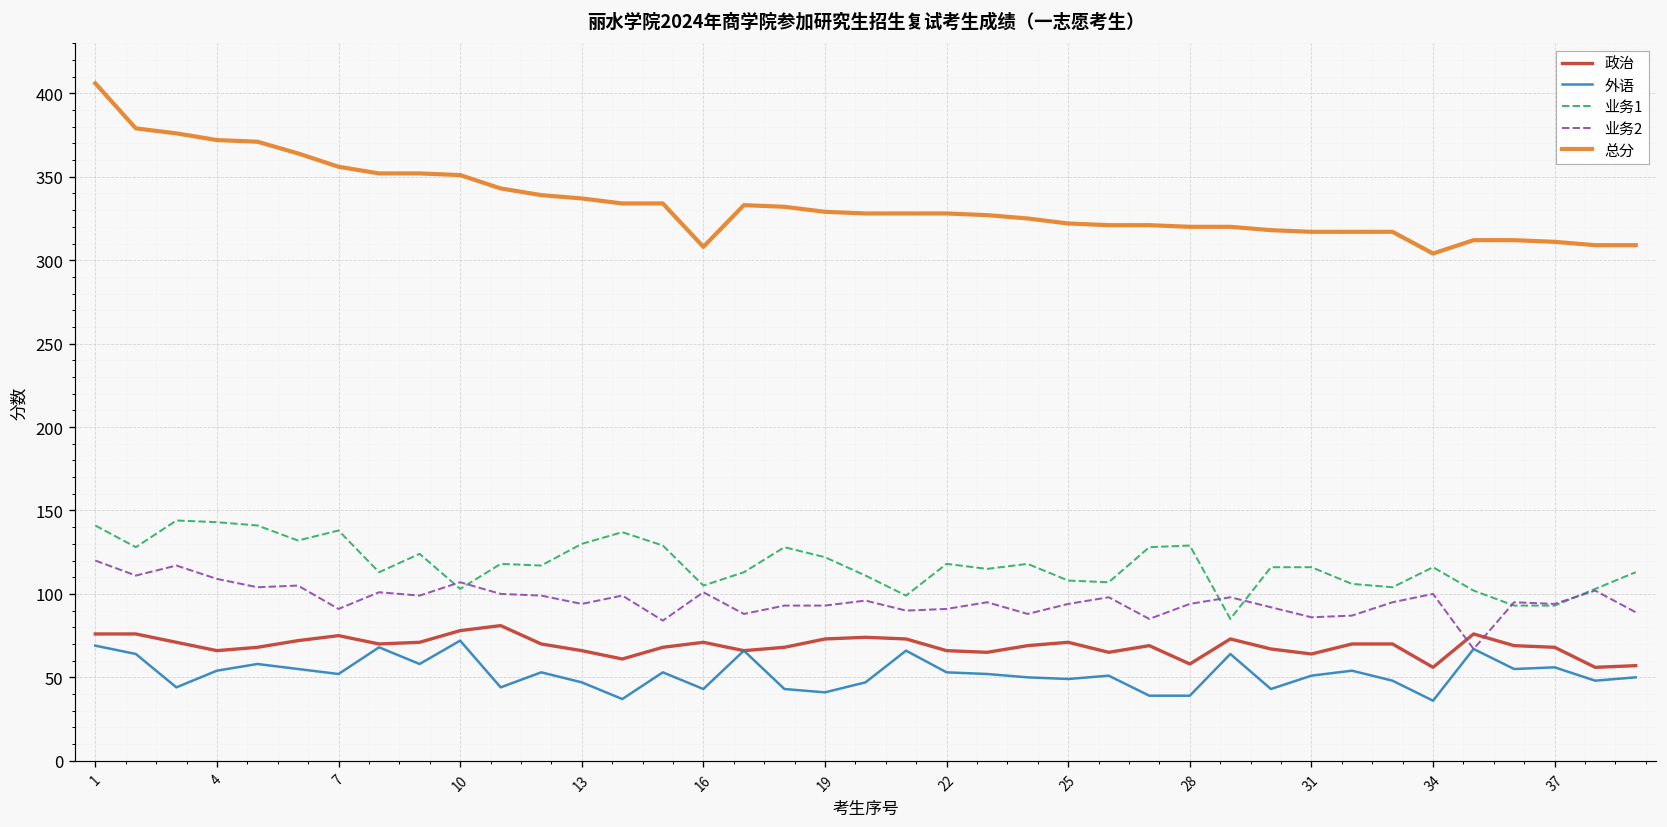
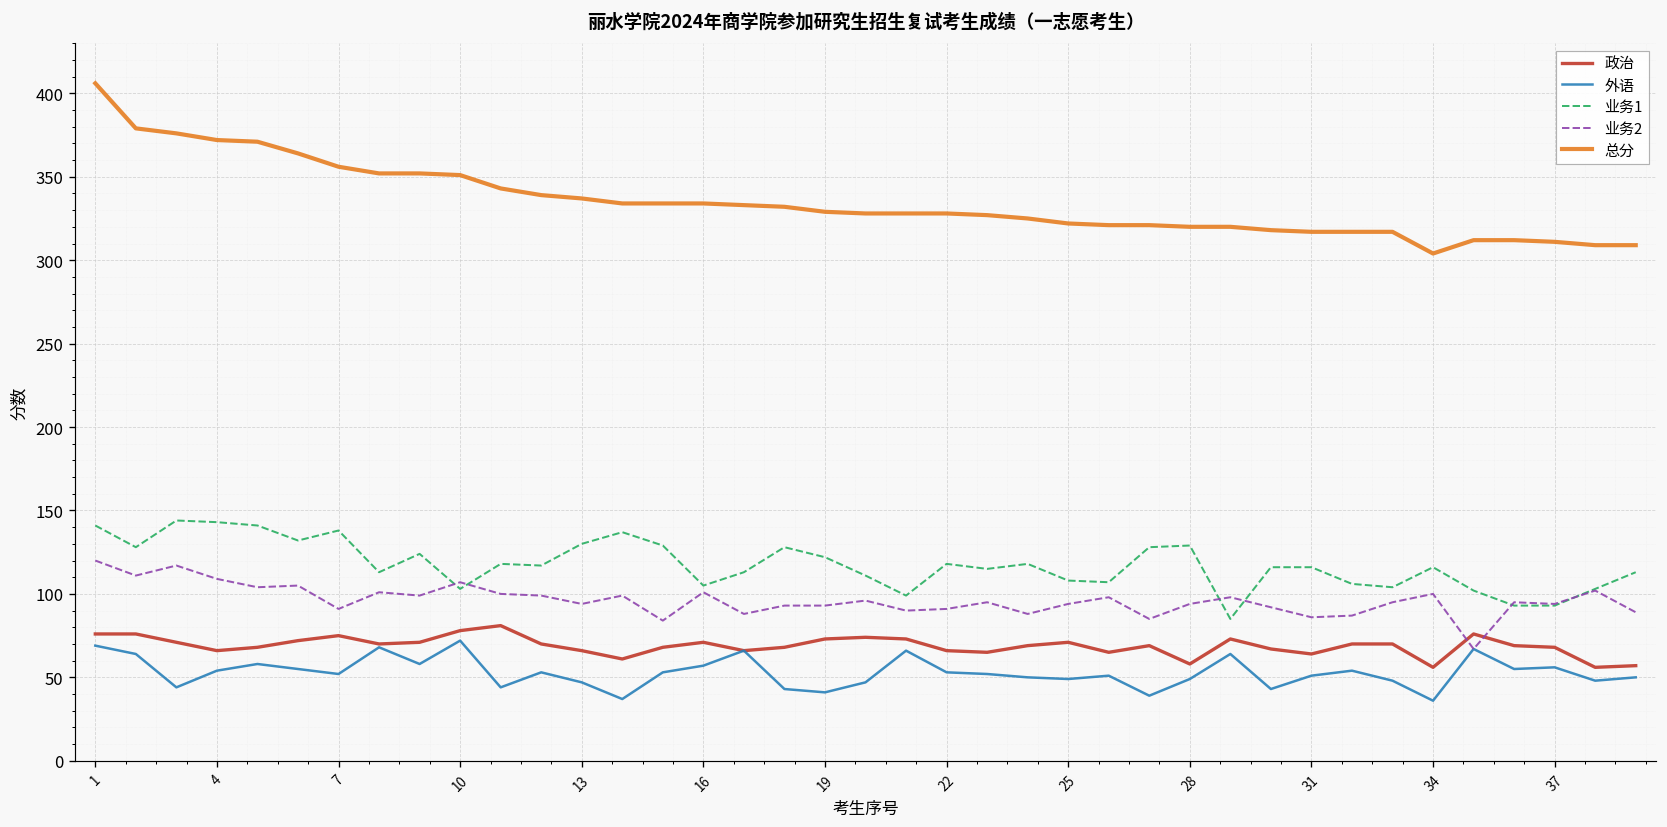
外语, 16: 43 -> 57
总分, 16: 308 -> 334
外语, 28: 39 -> 49
